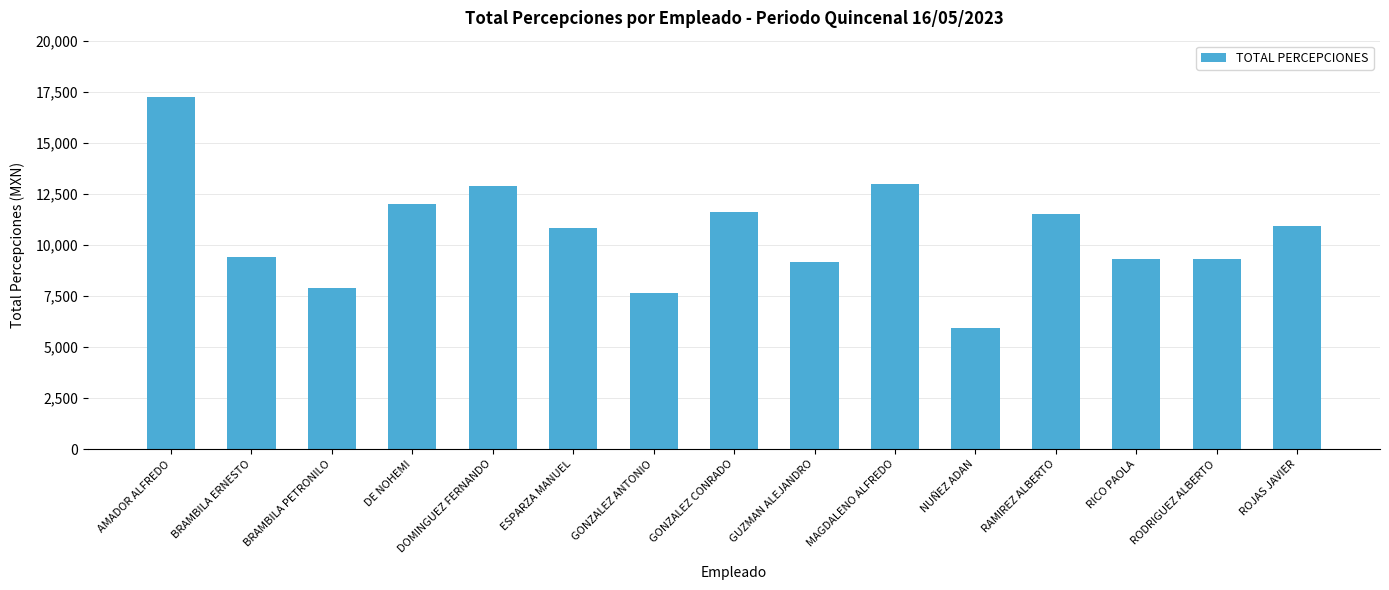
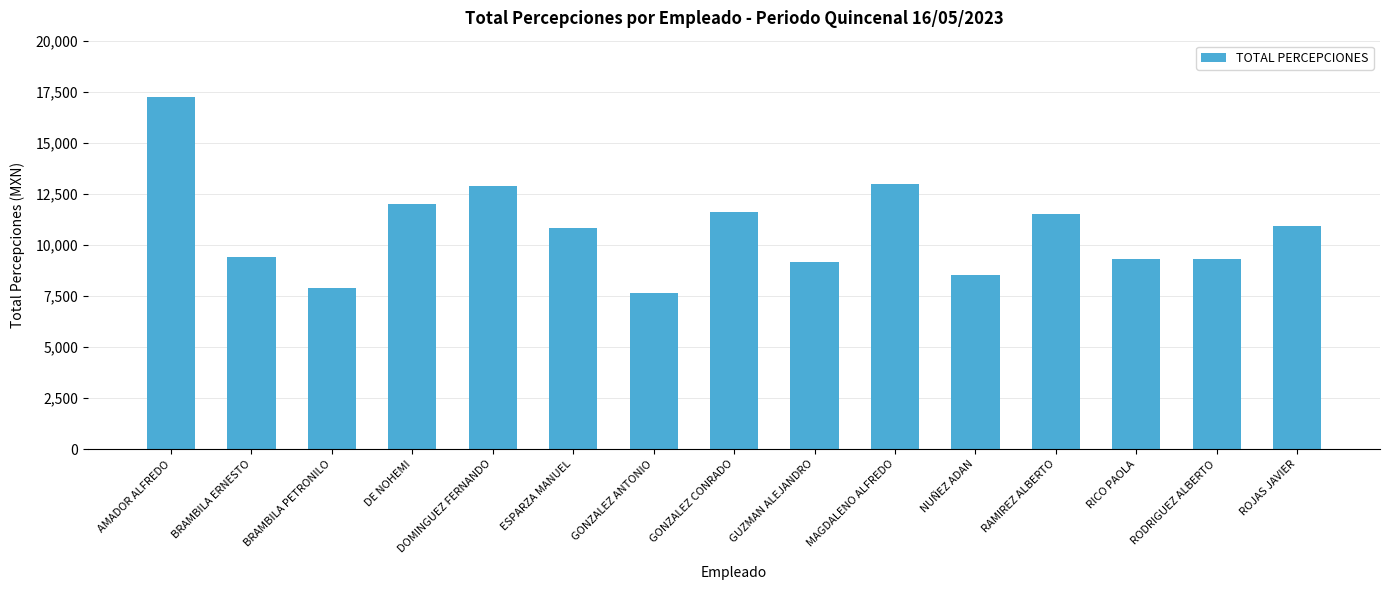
NUÑEZ ADAN: 5,900 -> 8,500
